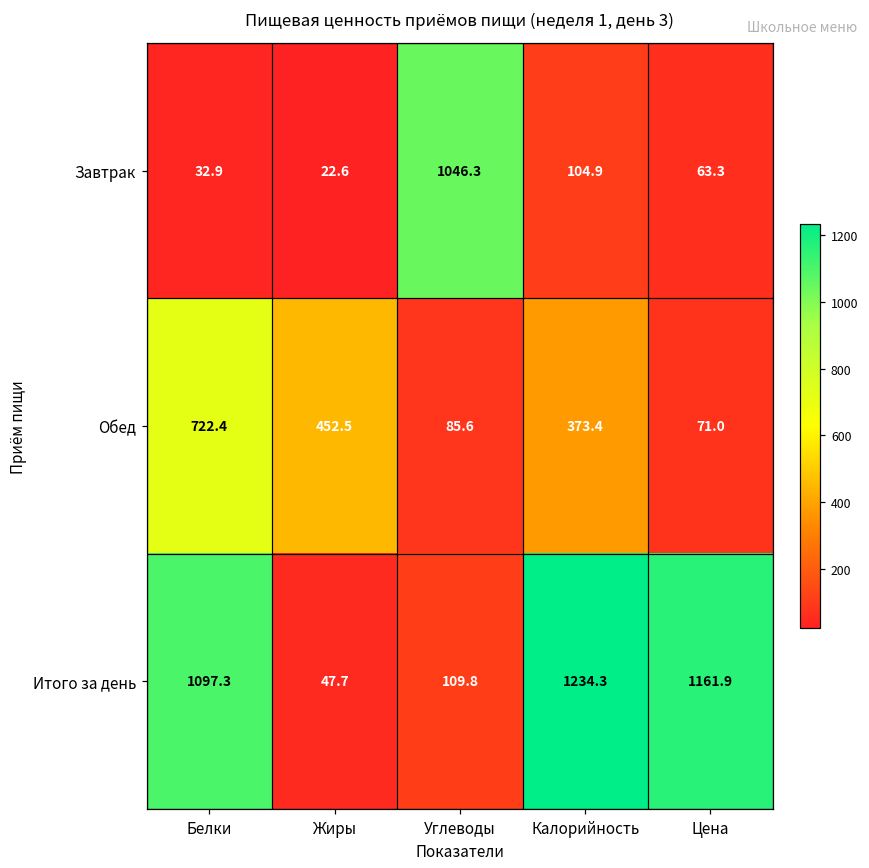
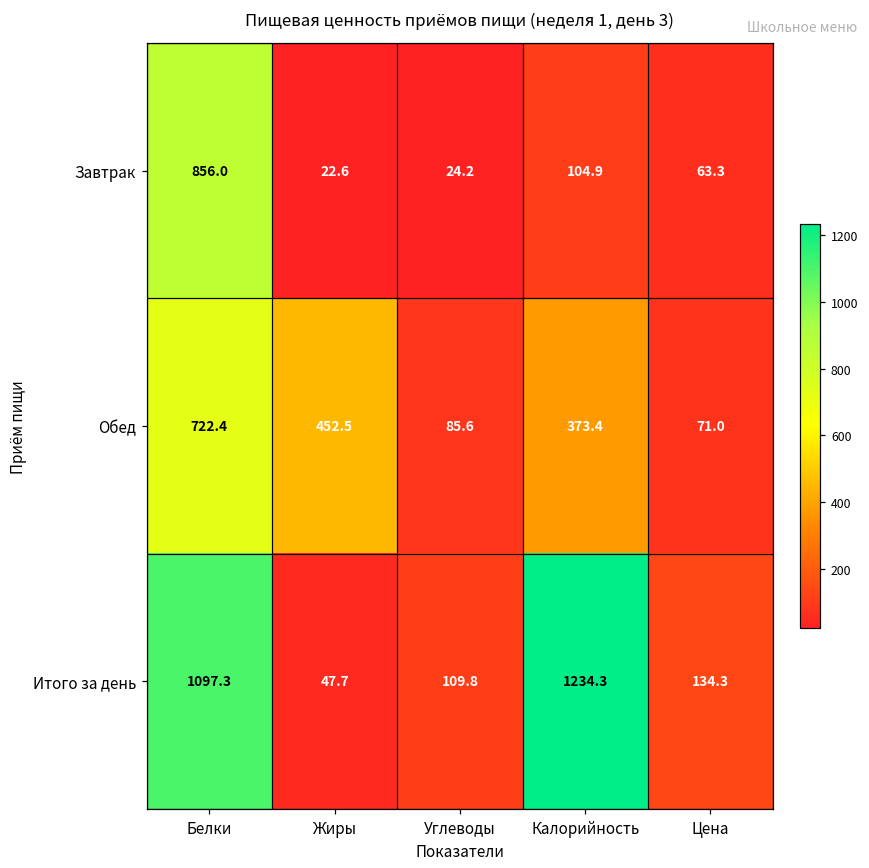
Завтрак, Белки: 32.9 -> 856.0
Завтрак, Углеводы: 1046.3 -> 24.2
Итого за день, Цена: 1161.9 -> 134.3
